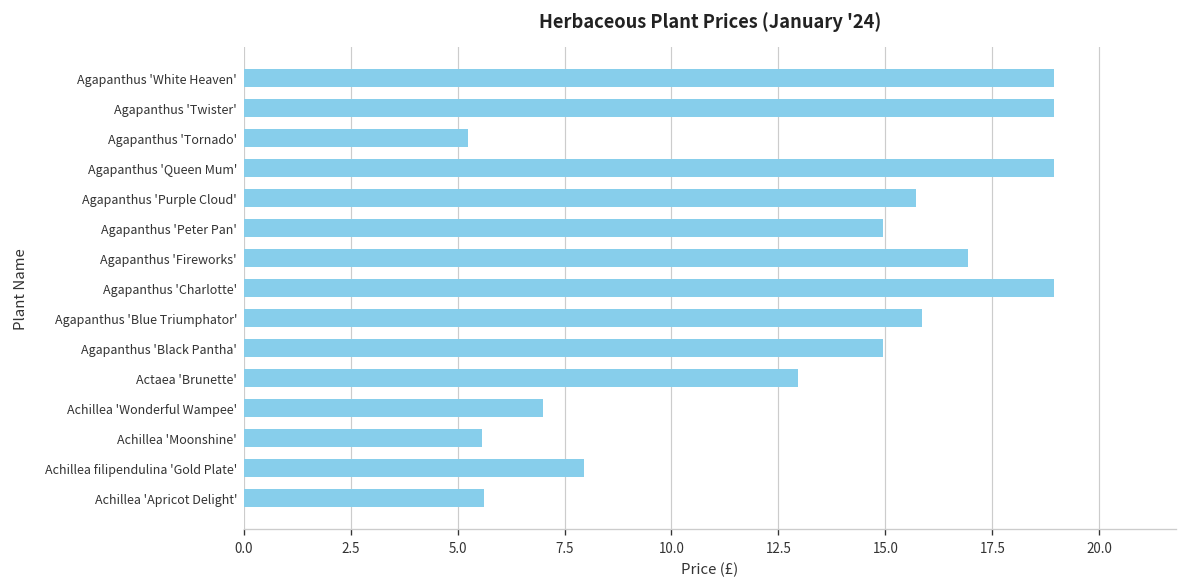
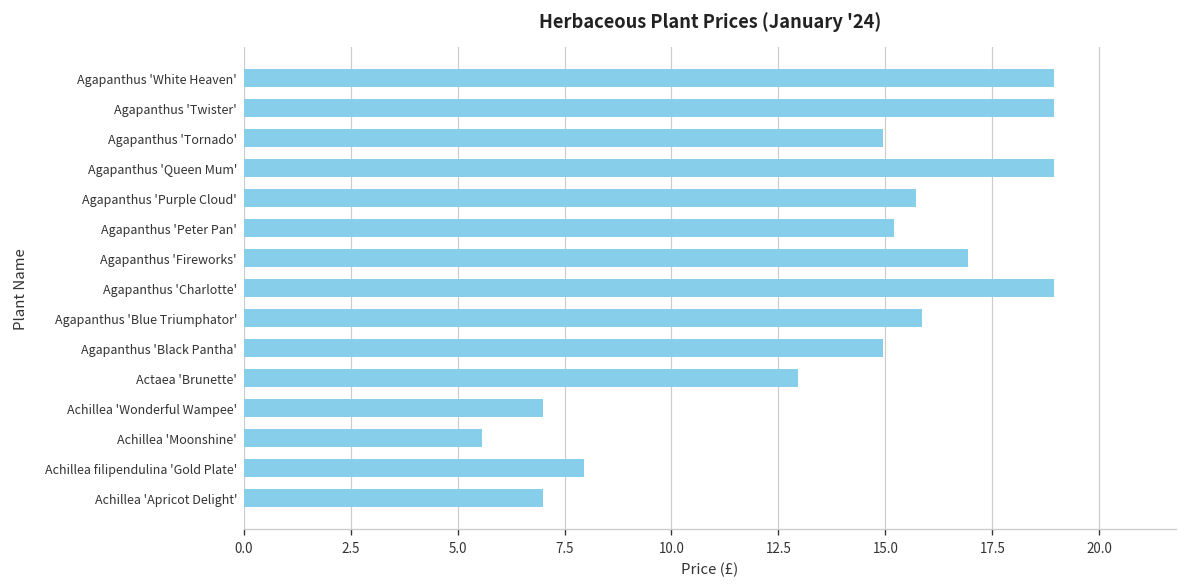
Agapanthus 'Tornado': 5.2 -> 15.0
Agapanthus 'Peter Pan': 15.0 -> 15.2
Achillea 'Apricot Delight': 5.6 -> 7.0
